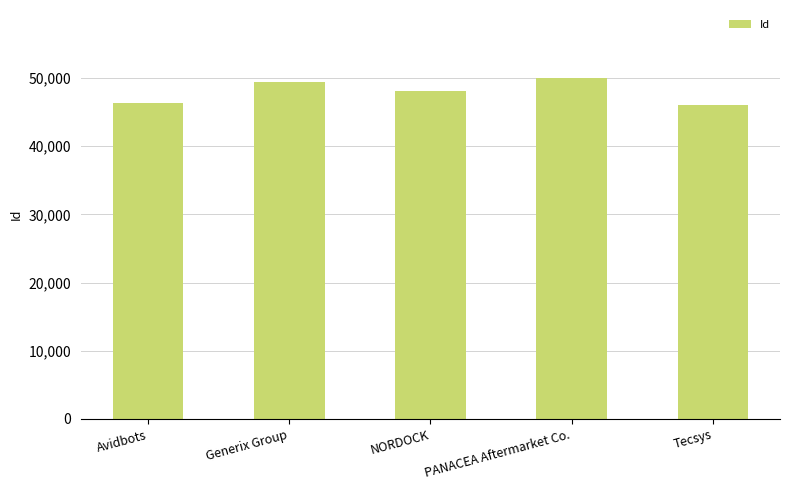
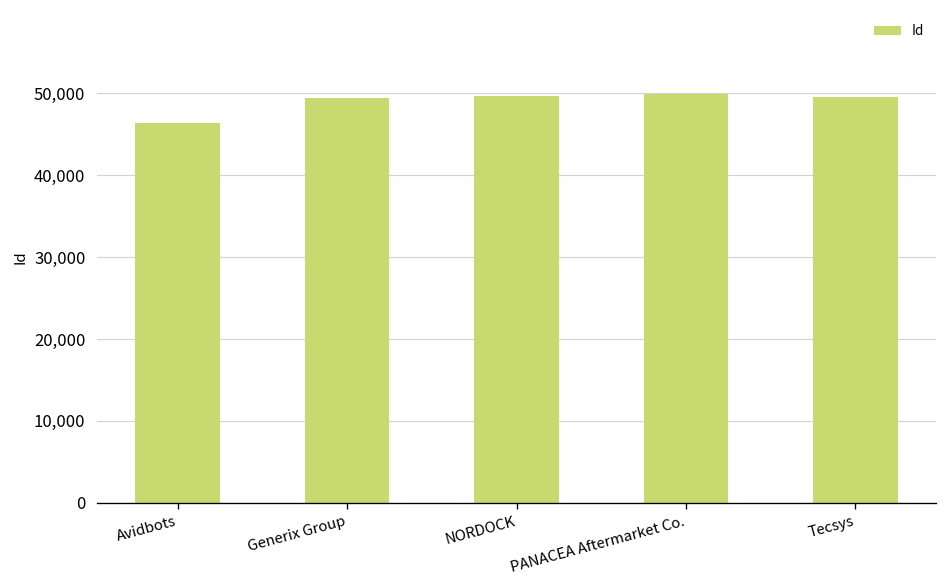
NORDOCK: 48,000 -> 50,000
Tecsys: 46,000 -> 50,000
